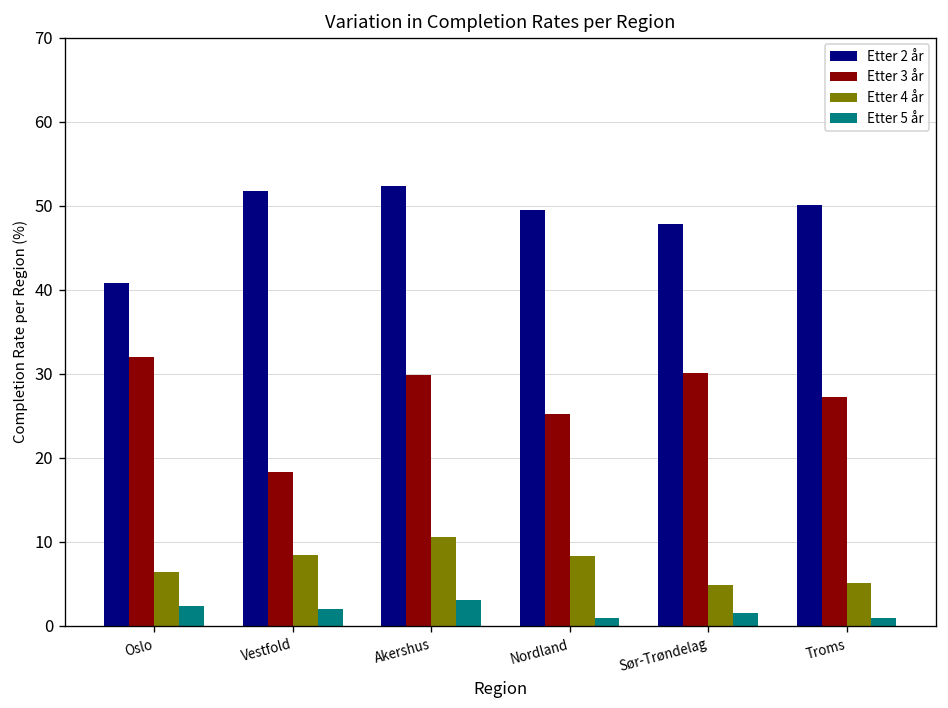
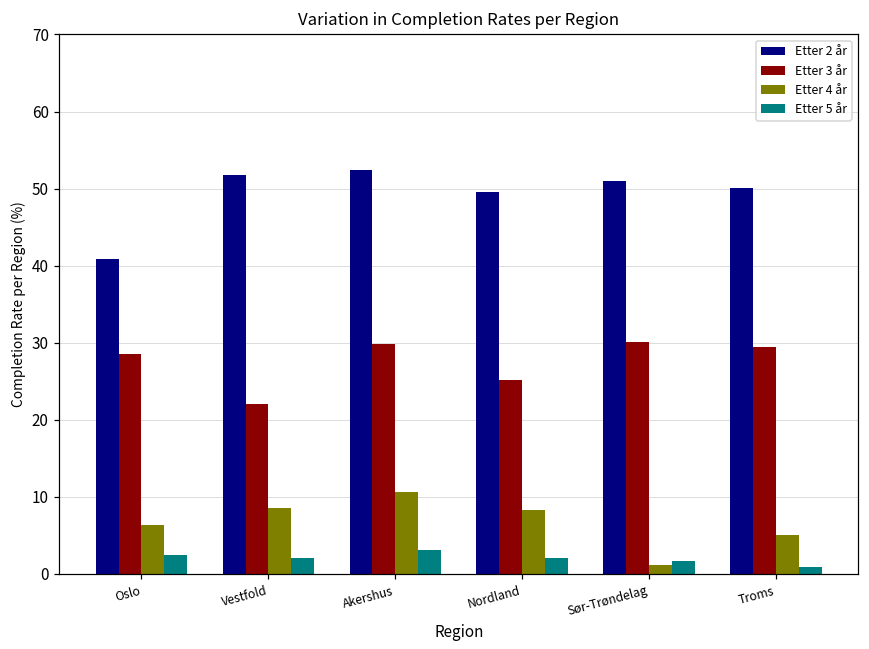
Etter 3 år, Oslo: 32 -> 29
Etter 3 år, Vestfold: 18 -> 22
Etter 5 år, Nordland: 1 -> 2
Etter 2 år, Sør-Trøndelag: 48 -> 51
Etter 4 år, Sør-Trøndelag: 5 -> 1
Etter 3 år, Troms: 27 -> 30
